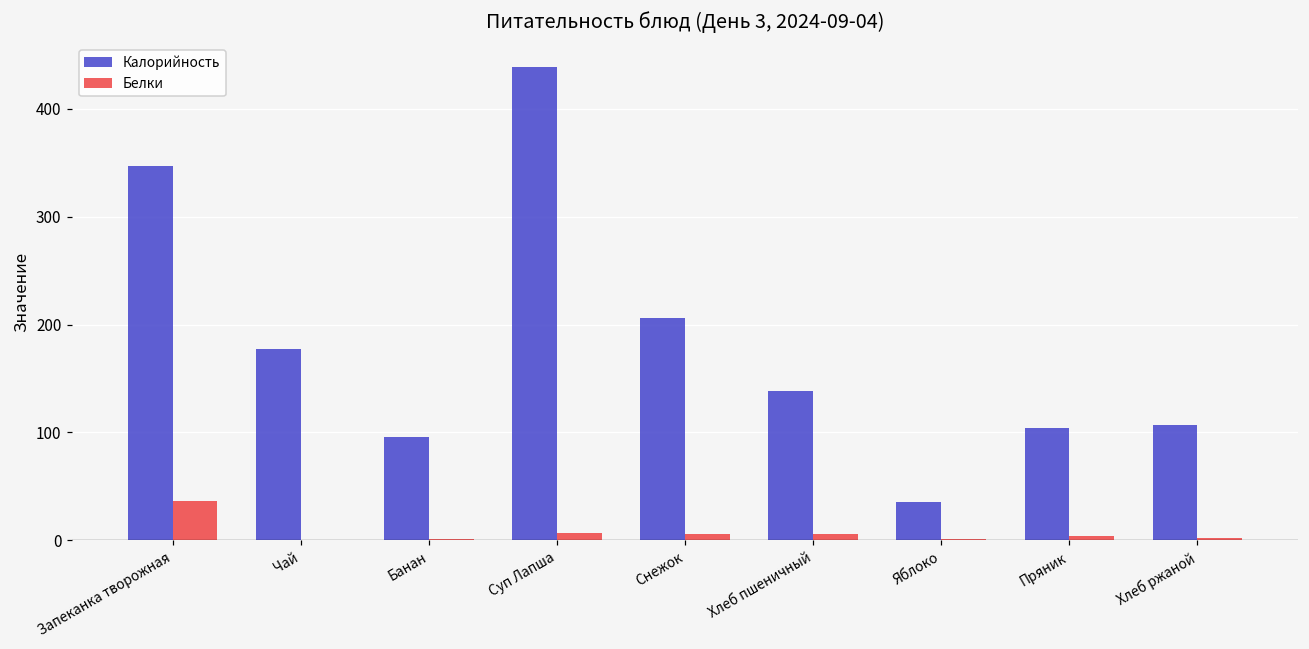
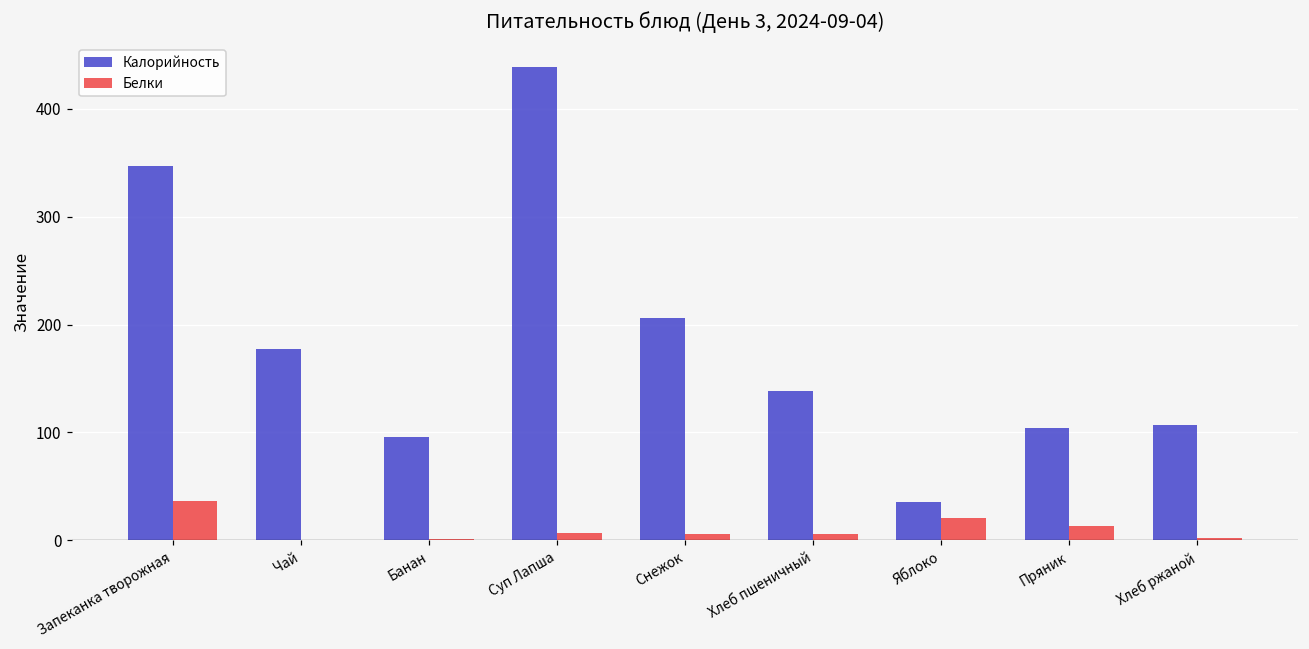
Белки, Яблоко: 0 -> 20
Белки, Пряник: 0 -> 10
